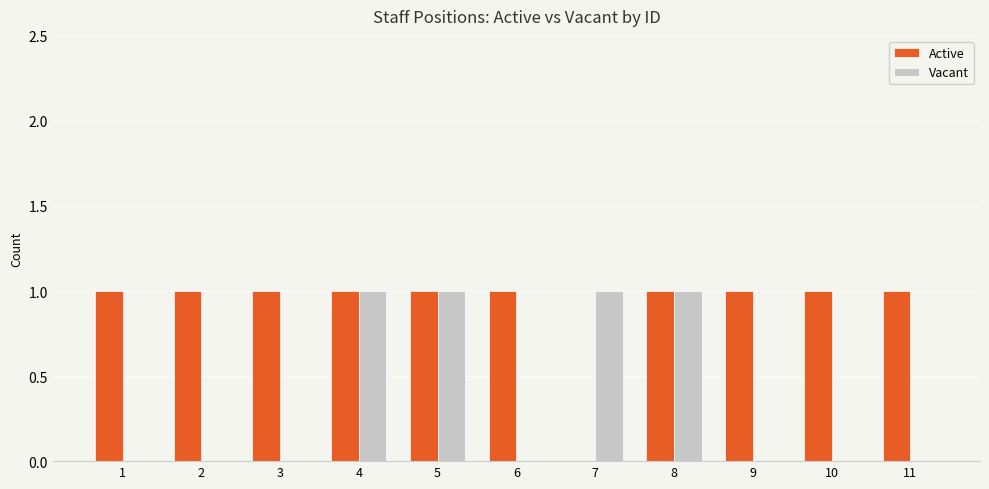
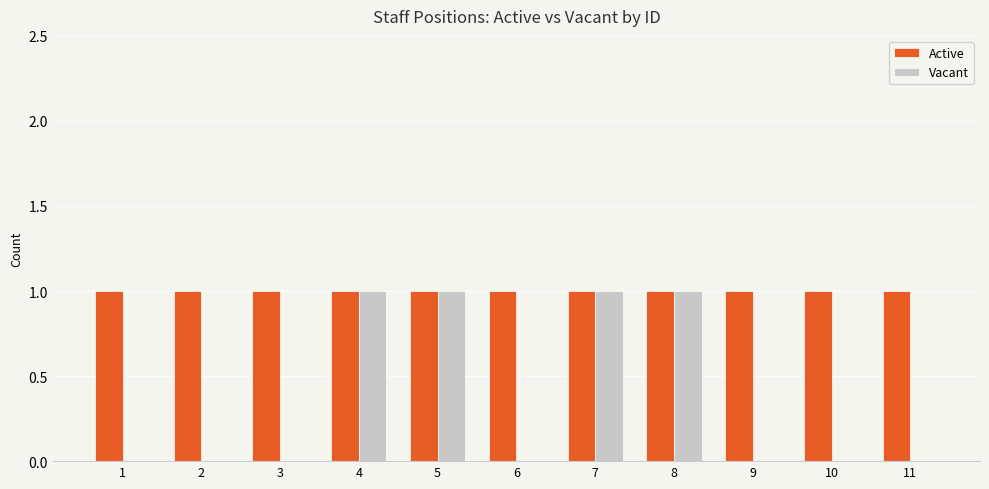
Active, 7: 0 -> 1
